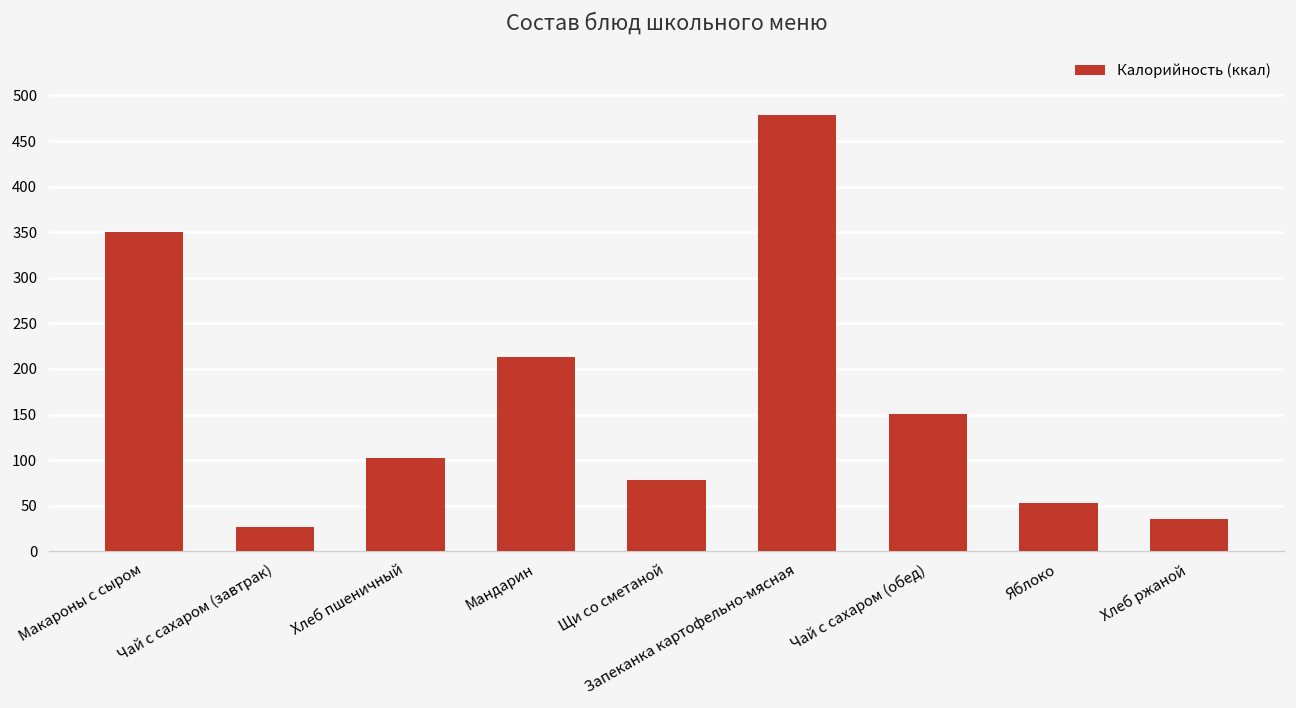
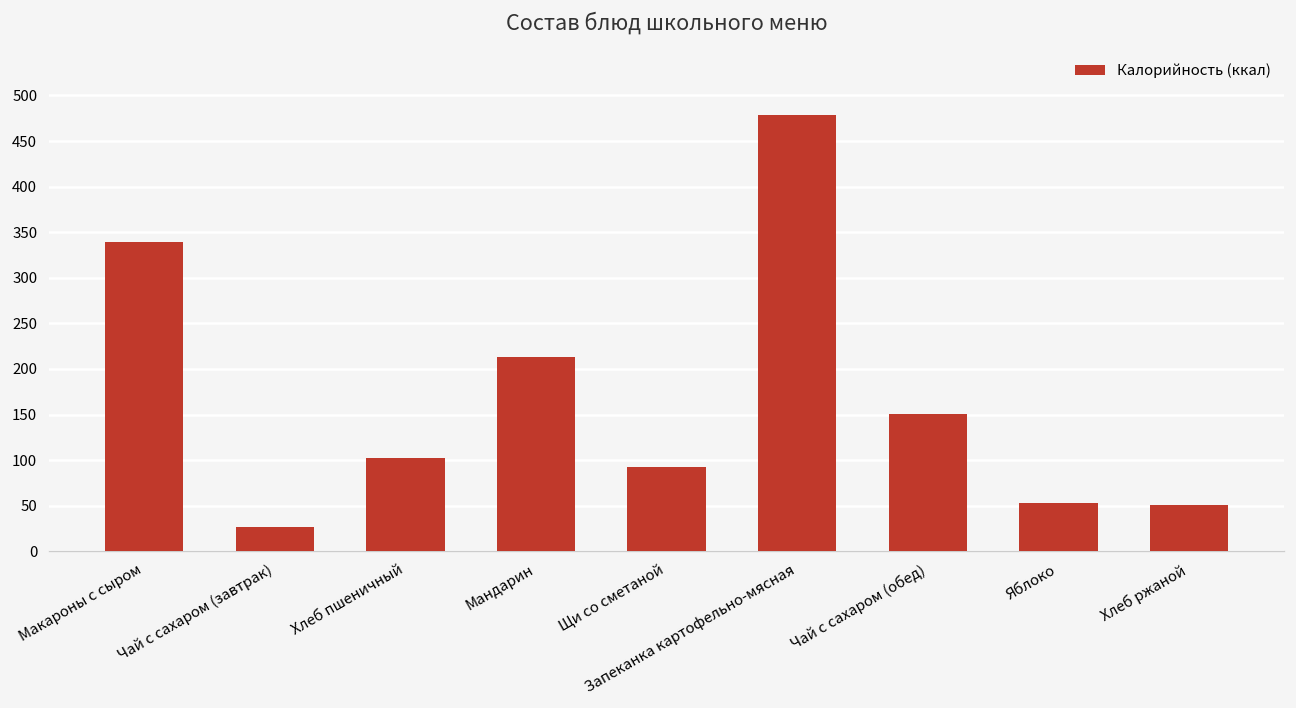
Макароны с сыром: 350 -> 340
Щи со сметаной: 80 -> 90
Хлеб ржаной: 30 -> 50
